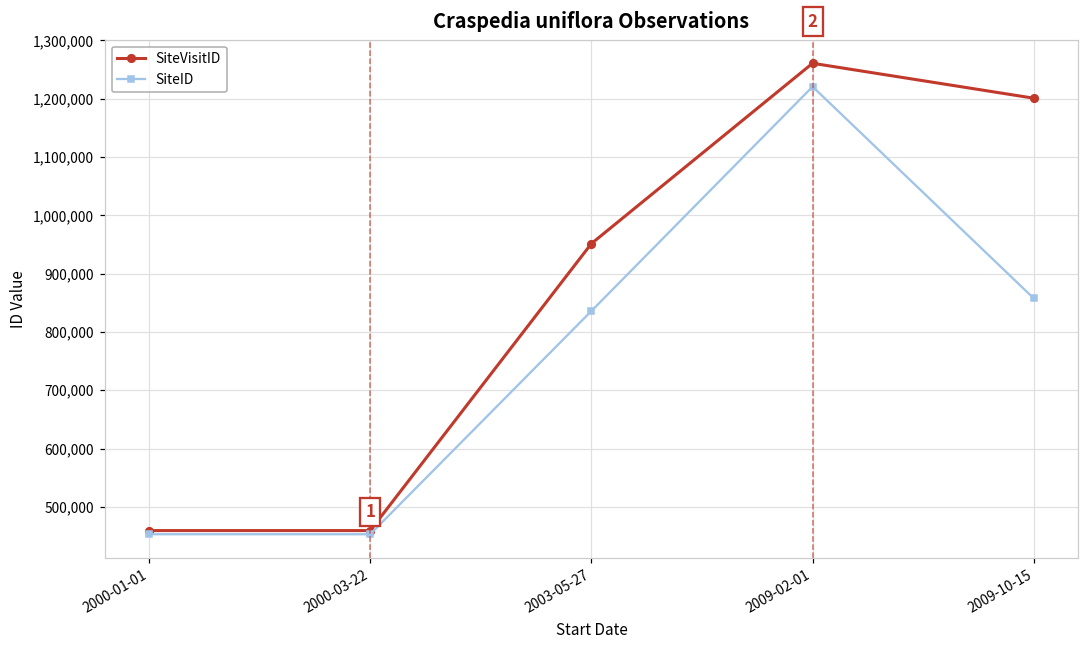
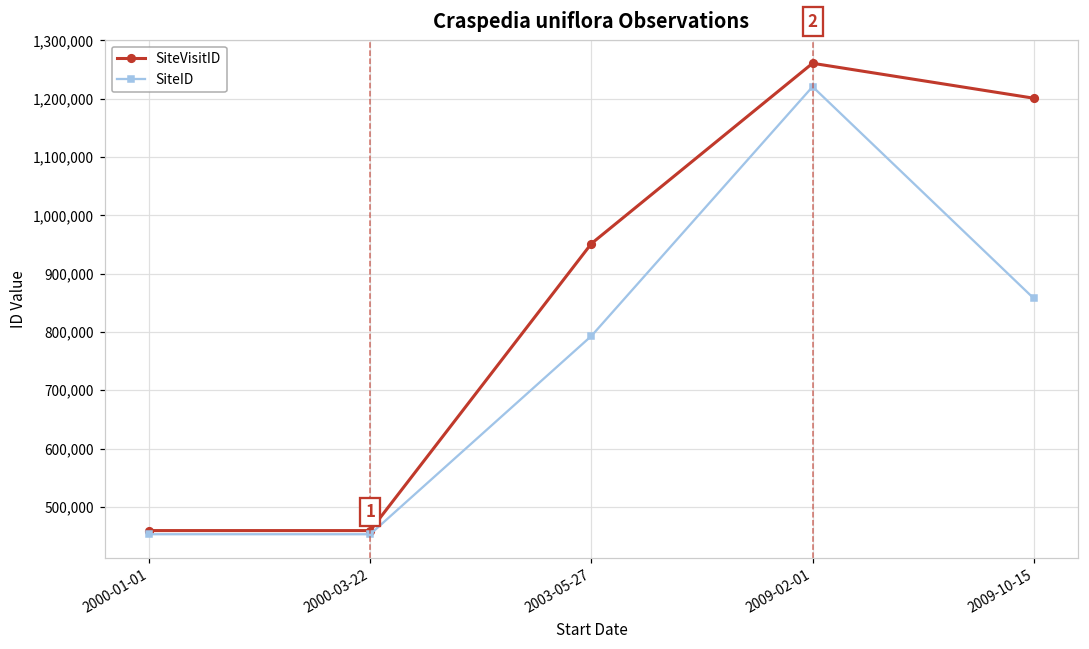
SiteID, 2003-05-27: 840,000 -> 790,000
